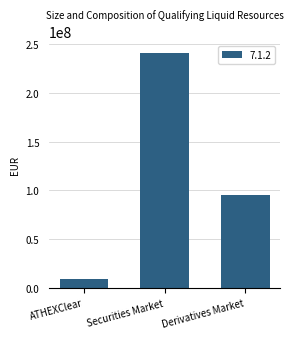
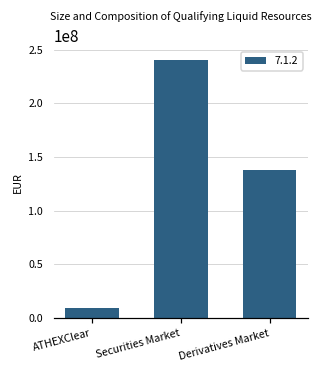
Derivatives Market: 100000000 -> 140000000
